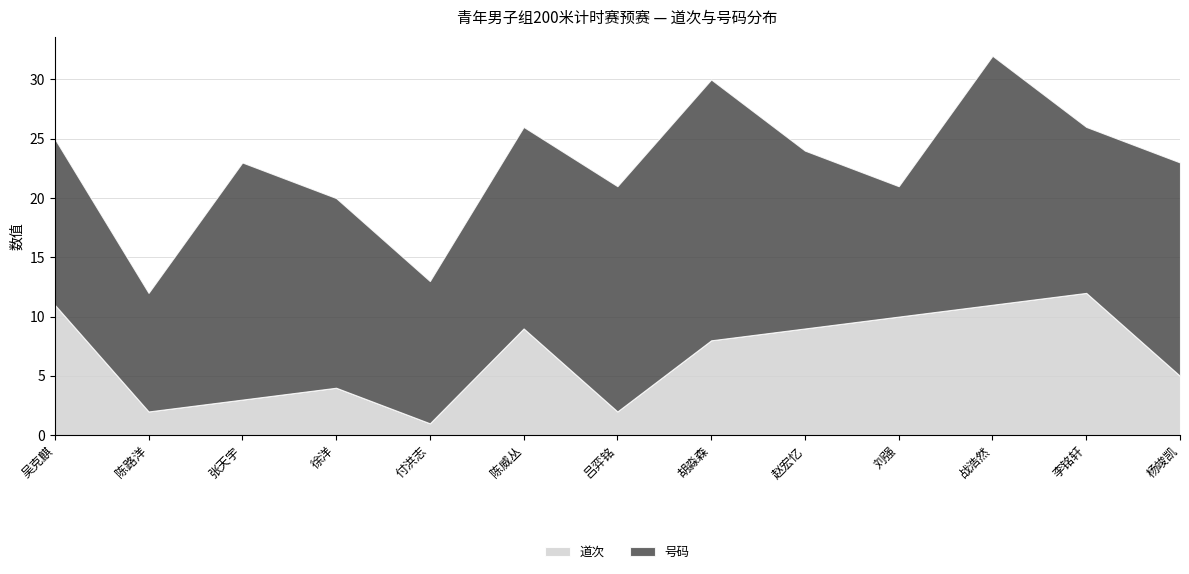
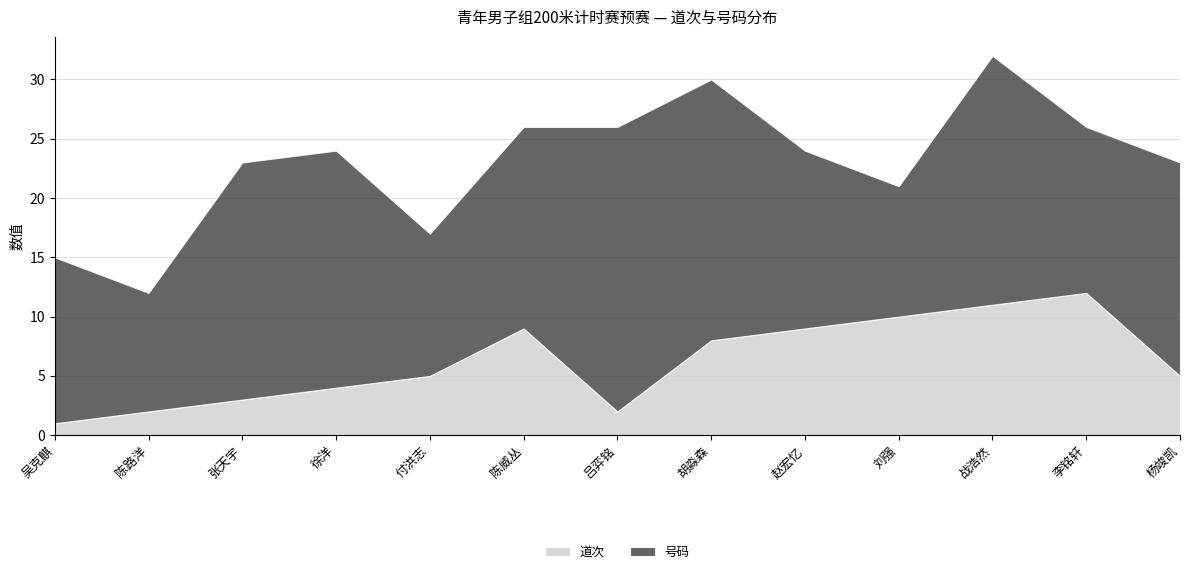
道次, 吴克麒: 11 -> 1
号码, 徐洋: 16 -> 20
道次, 付洪志: 1 -> 5
号码, 吕弈铭: 19 -> 24
